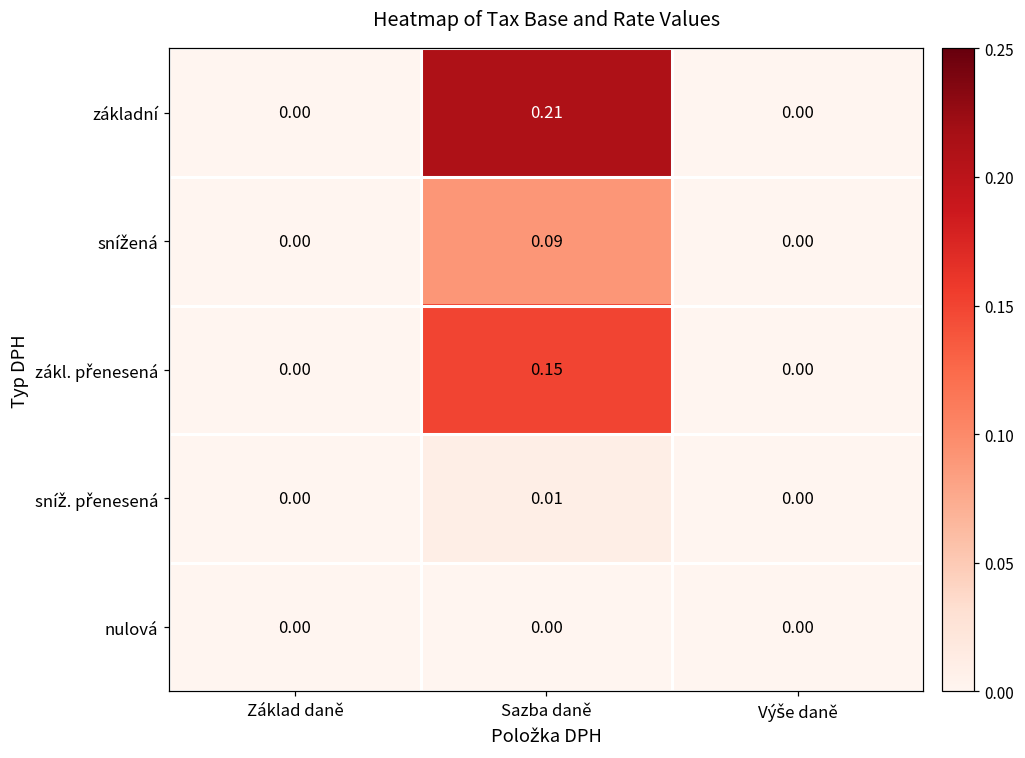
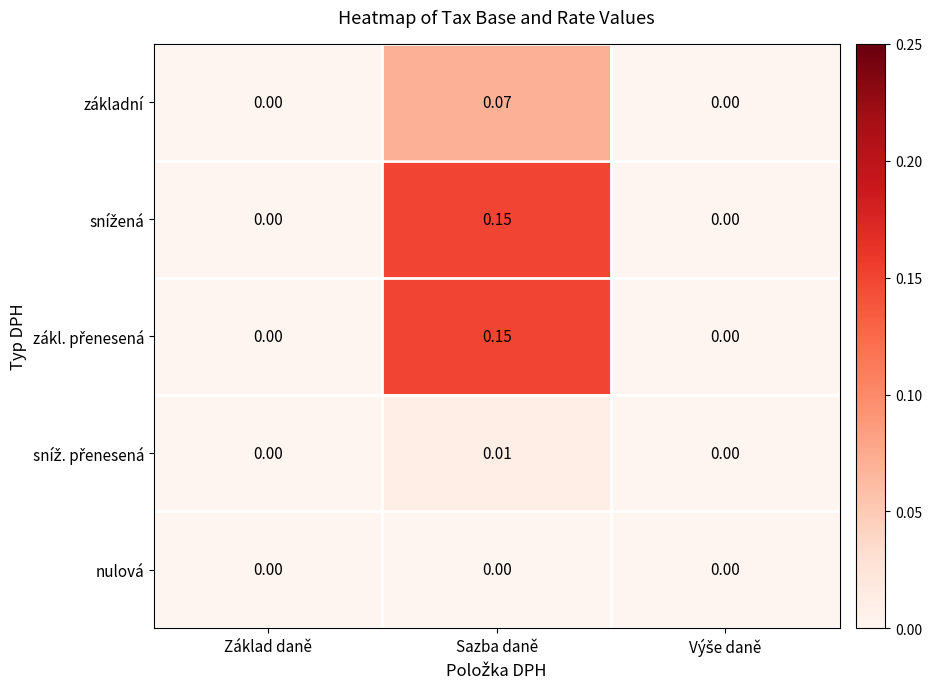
základní, Sazba daně: 0.21 -> 0.07
snížená, Sazba daně: 0.09 -> 0.15
